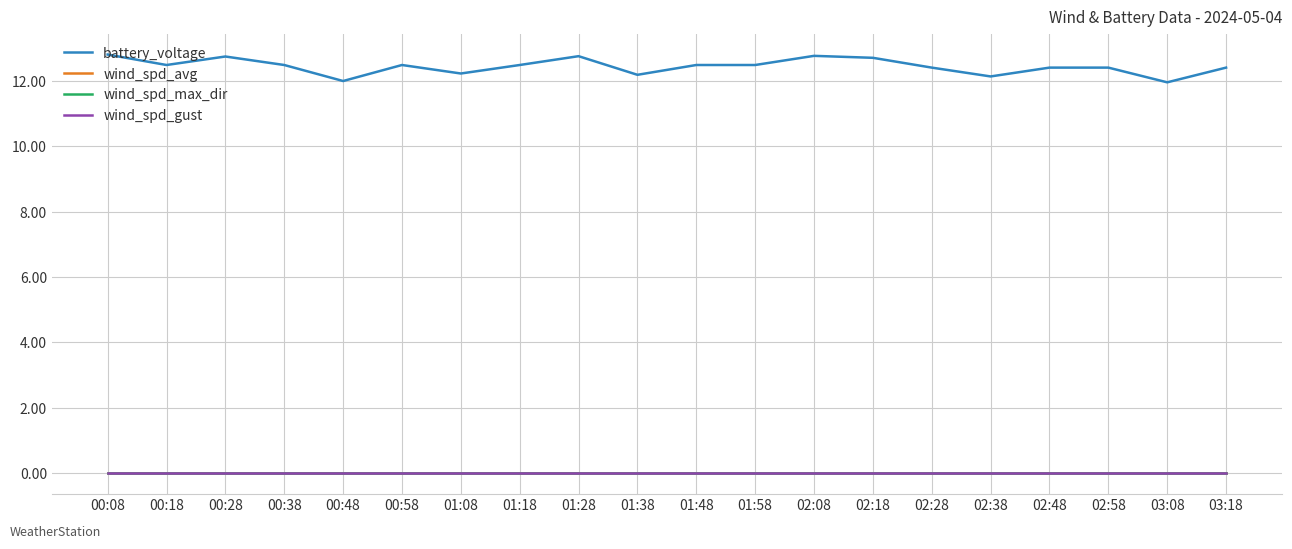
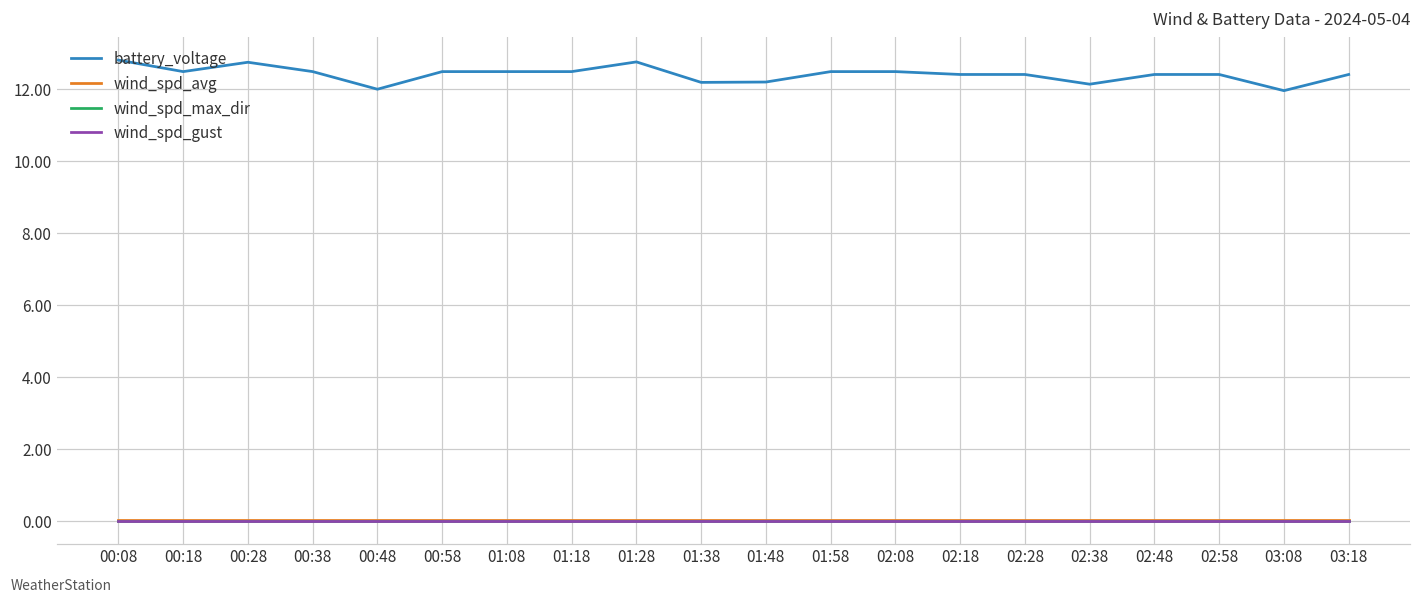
battery_voltage, 01:08: 12.2 -> 12.5
battery_voltage, 01:48: 12.5 -> 12.2
battery_voltage, 02:08: 12.8 -> 12.5
battery_voltage, 02:18: 12.7 -> 12.4
